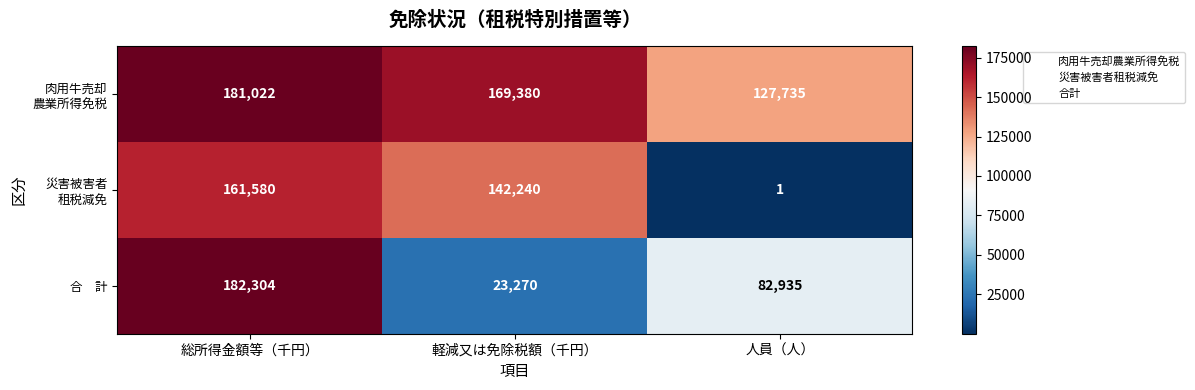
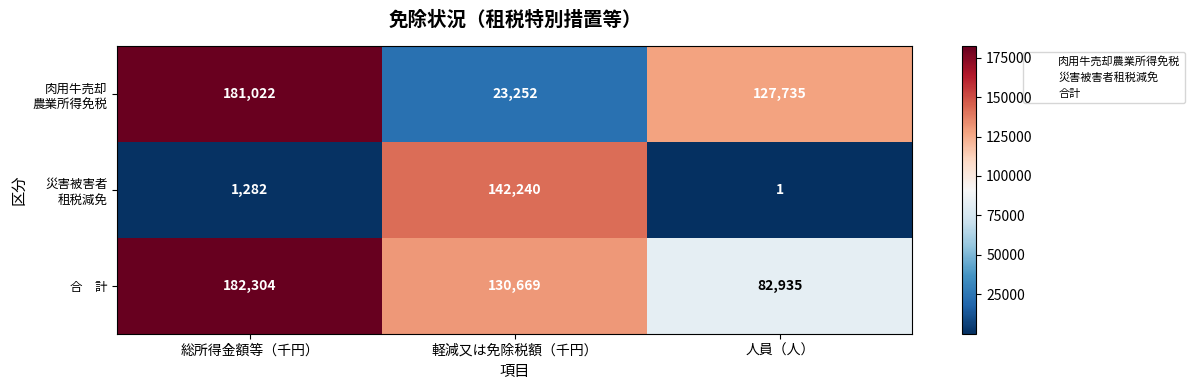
肉用牛売却 農業所得免税, 軽減又は免除税額（千円）: 169,380 -> 23,252
災害被害者 租税減免, 総所得金額等（千円）: 161,580 -> 1,282
合 計, 軽減又は免除税額（千円）: 23,270 -> 130,669
